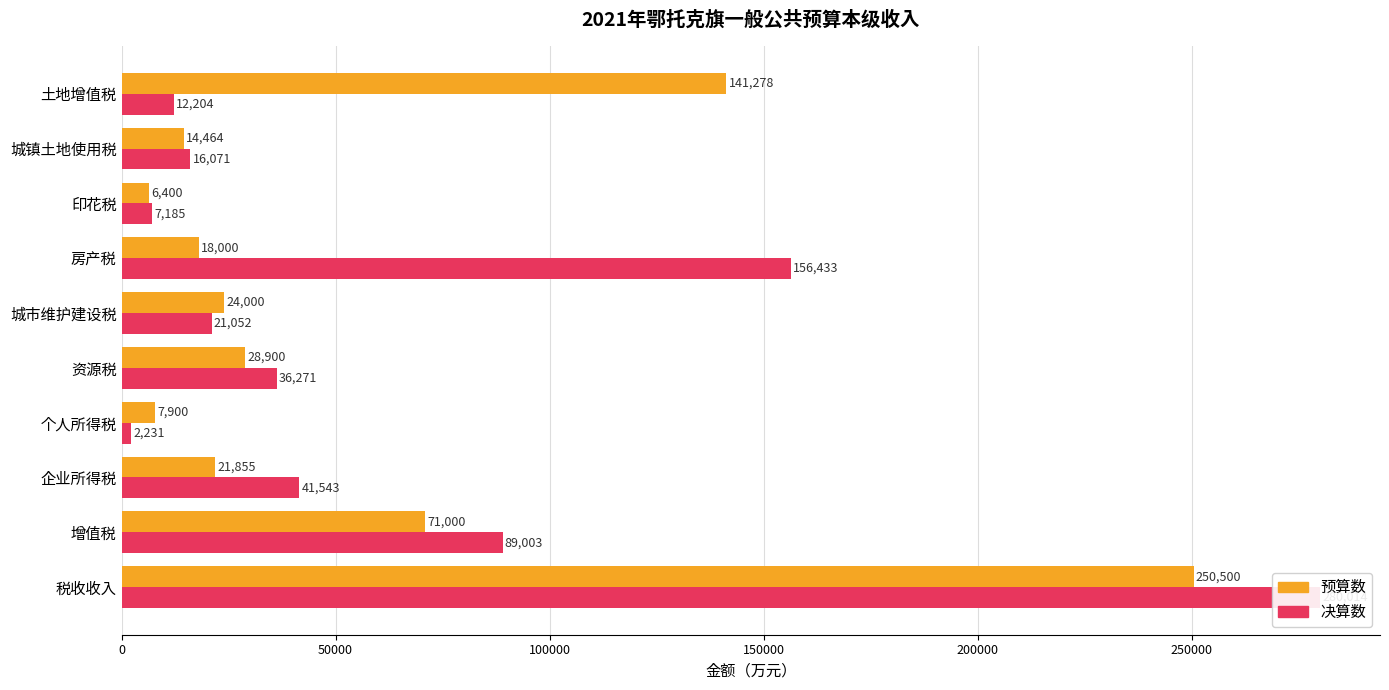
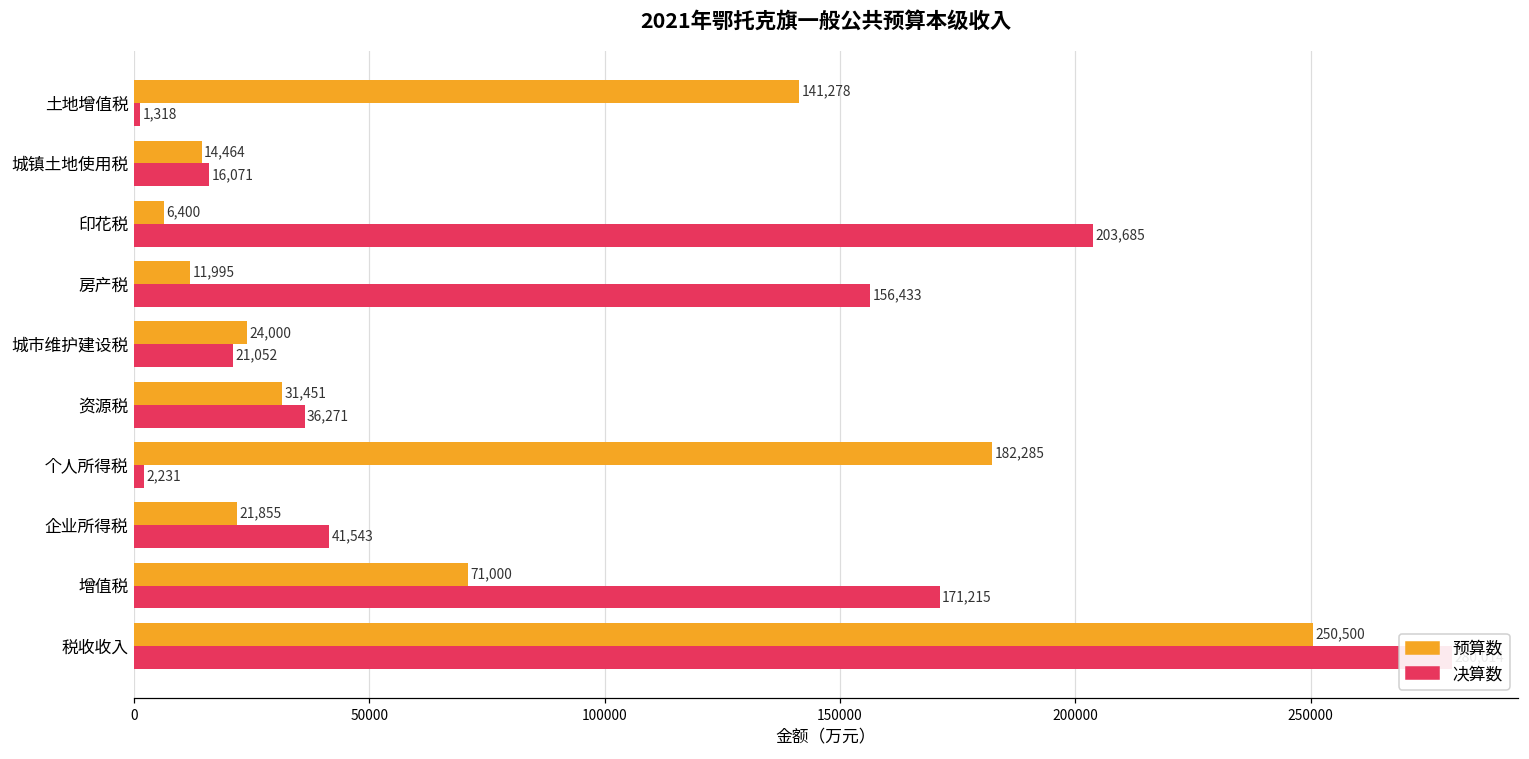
决算数, 土地增值税: 12,204 -> 1,318
决算数, 印花税: 7,185 -> 203,685
预算数, 房产税: 18,000 -> 11,995
预算数, 资源税: 28,900 -> 31,451
预算数, 个人所得税: 7,900 -> 182,285
决算数, 增值税: 89,003 -> 171,215
